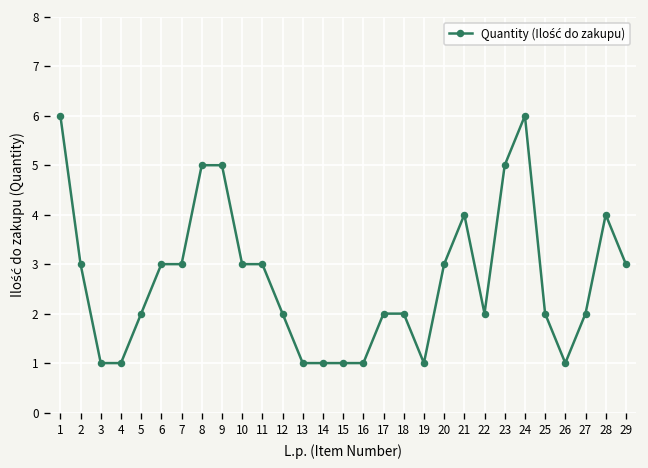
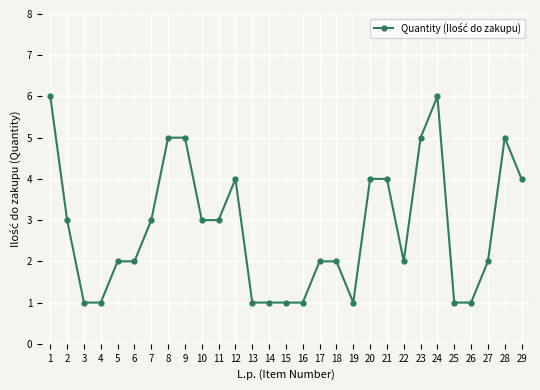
6: 3 -> 2
12: 2 -> 4
20: 3 -> 4
25: 2 -> 1
28: 4 -> 5
29: 3 -> 4
